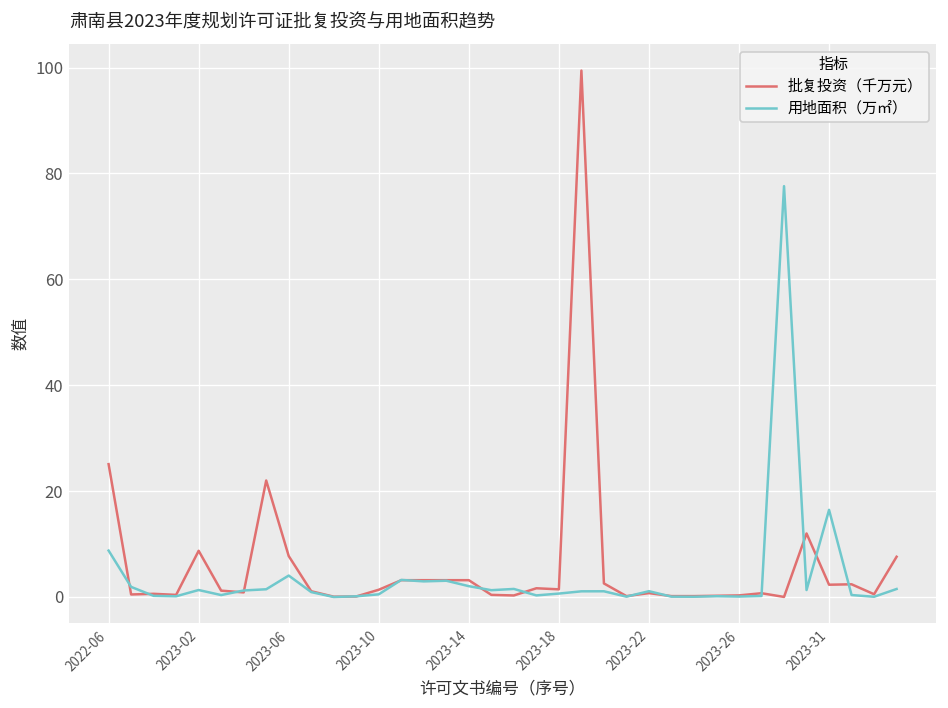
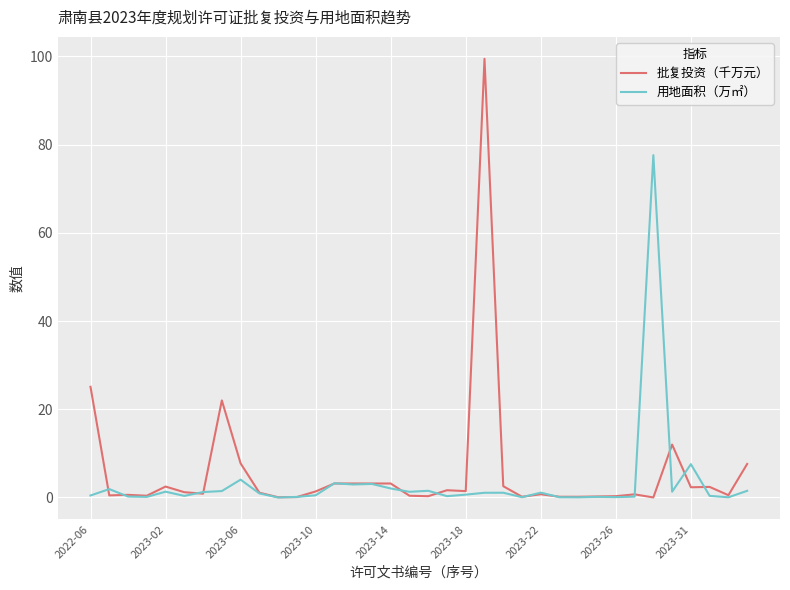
用地面积（万㎡）, 2022-06: 9 -> 0
批复投资（千万元）, 2023-02: 9 -> 2
用地面积（万㎡）, 2023-31: 16 -> 8
